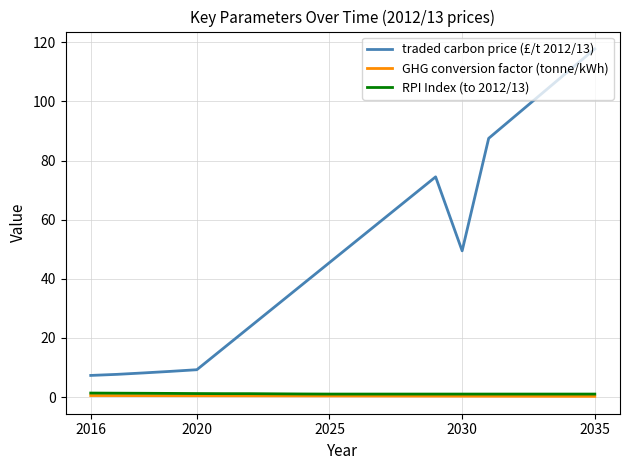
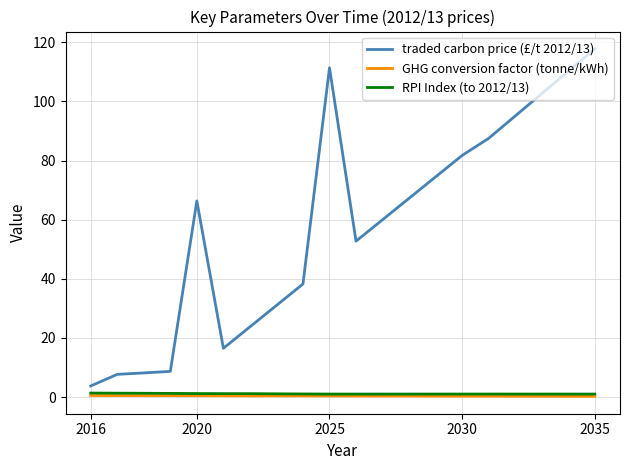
traded carbon price (£/t 2012/13), 2016: 7 -> 4
traded carbon price (£/t 2012/13), 2020: 9 -> 66
traded carbon price (£/t 2012/13), 2025: 45 -> 111
traded carbon price (£/t 2012/13), 2030: 49 -> 82
